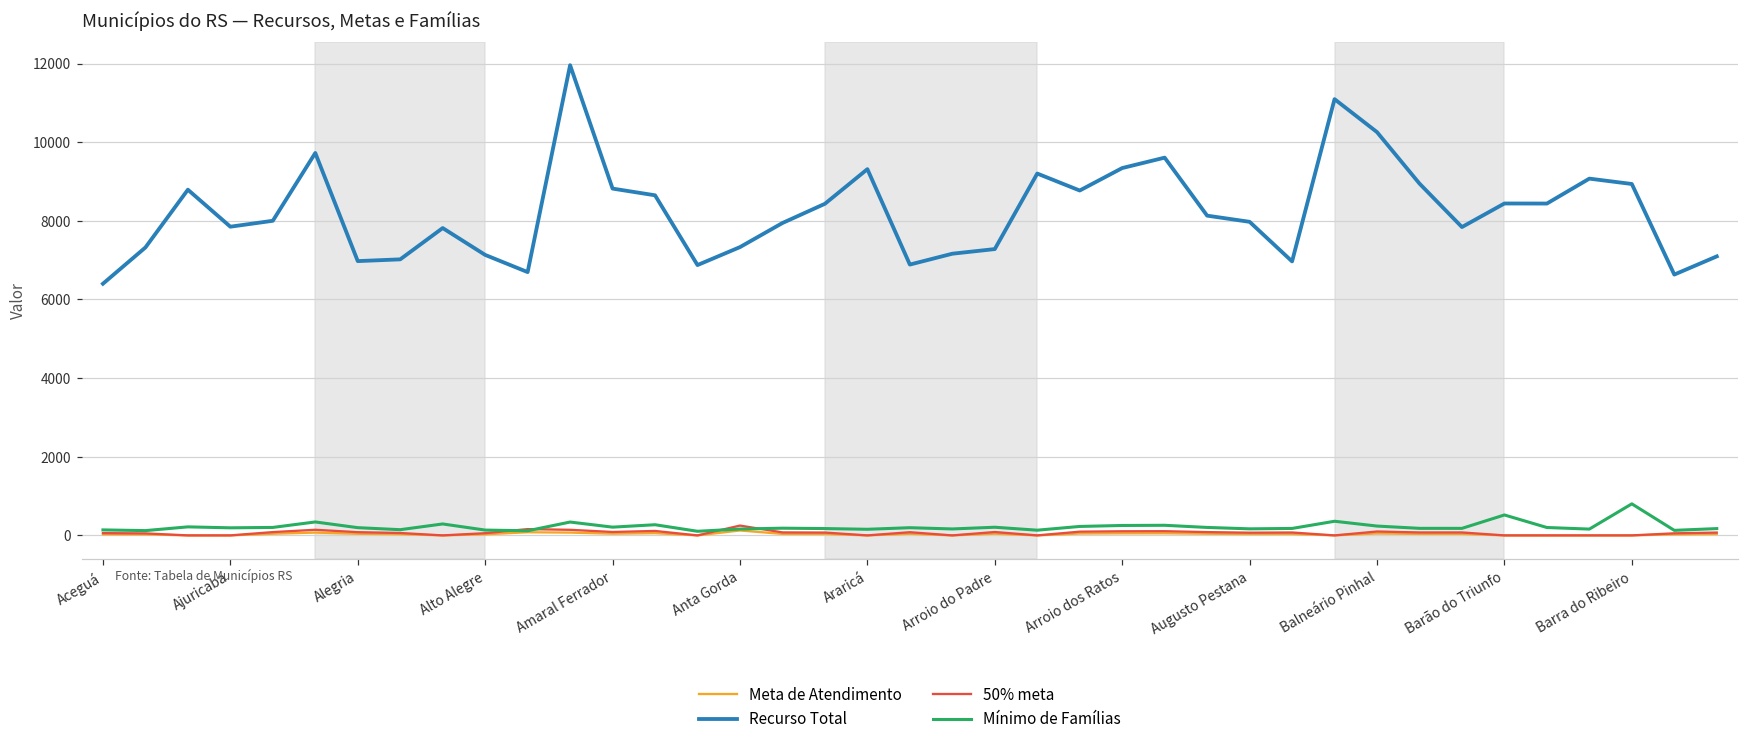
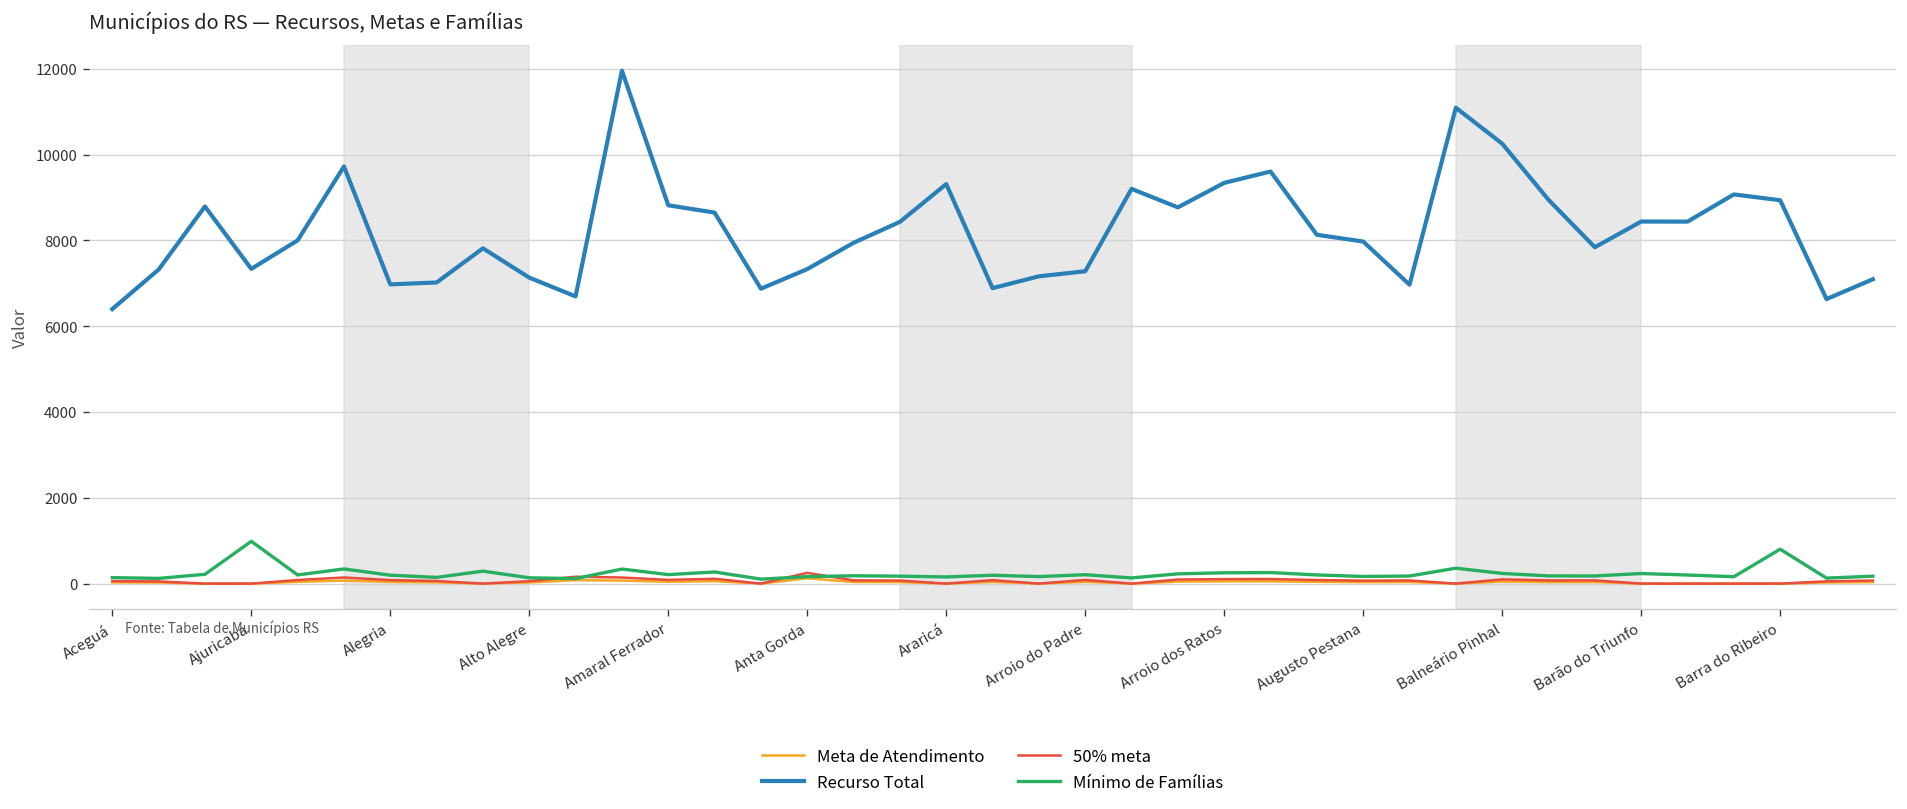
Recurso Total, Ajuricaba: 7900 -> 7300
Mínimo de Famílias, Ajuricaba: 200 -> 1000
Mínimo de Famílias, Barão do Triunfo: 500 -> 200
